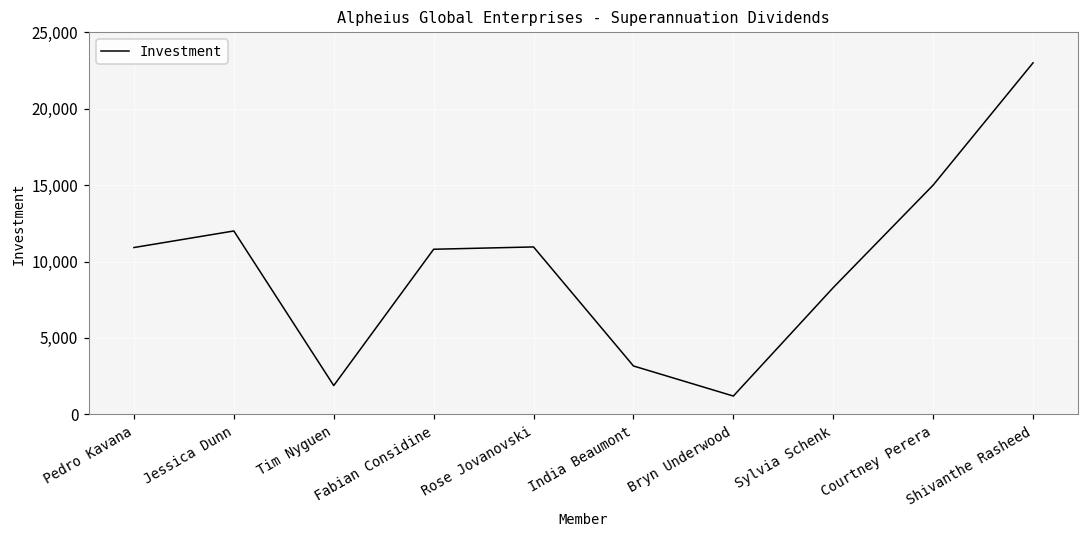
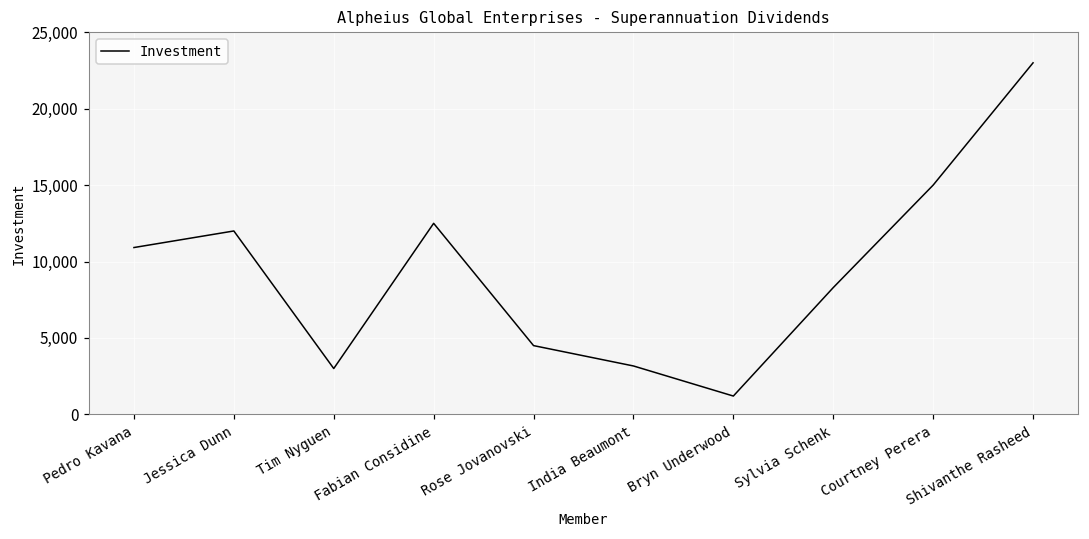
Tim Nyguen: 1,900 -> 3,000
Fabian Considine: 10,800 -> 12,500
Rose Jovanovski: 11,000 -> 4,500
